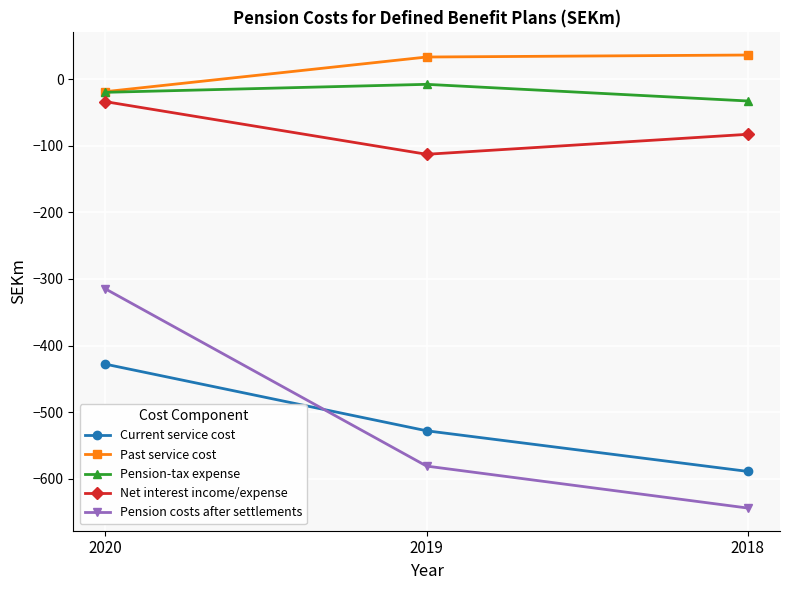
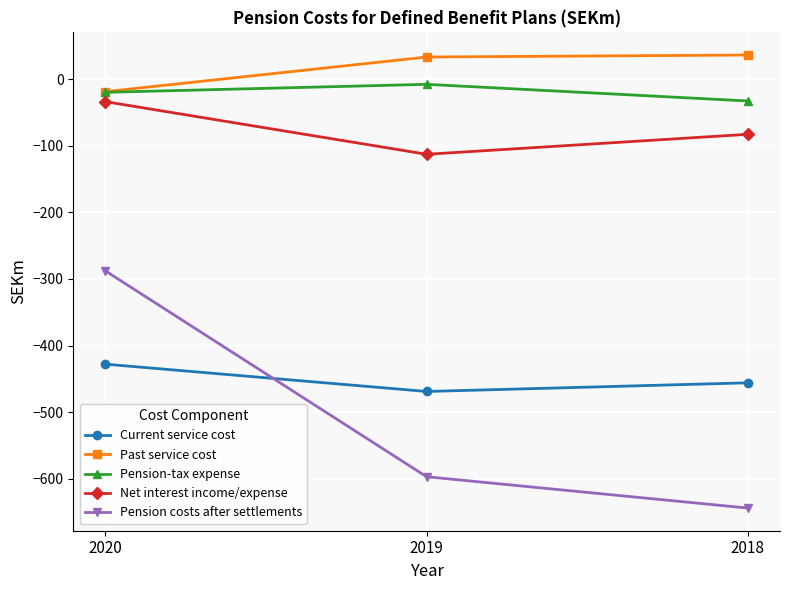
Pension costs after settlements, 2020: -320 -> -290
Current service cost, 2019: -530 -> -470
Pension costs after settlements, 2019: -580 -> -600
Current service cost, 2018: -590 -> -460
